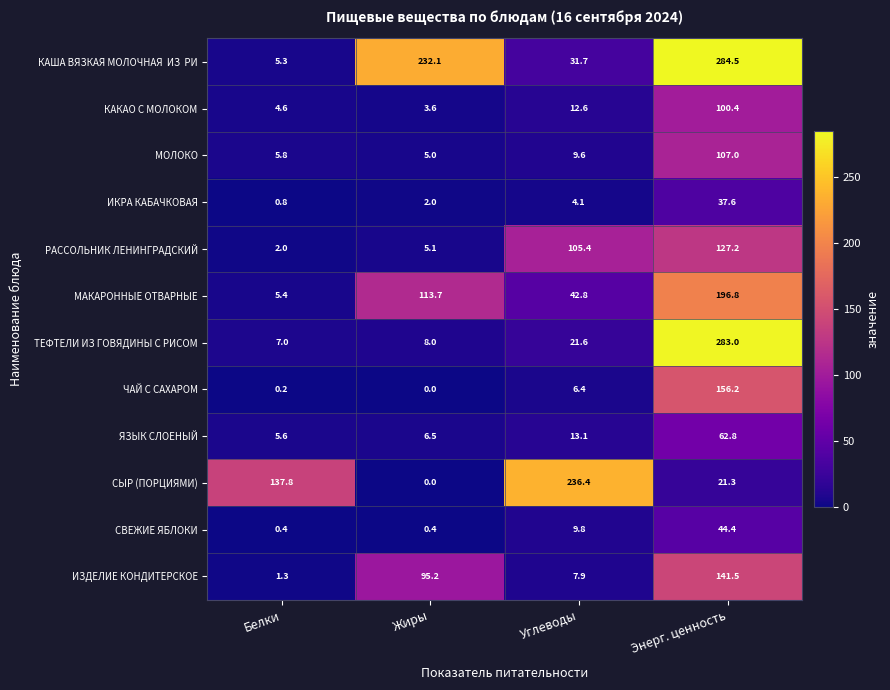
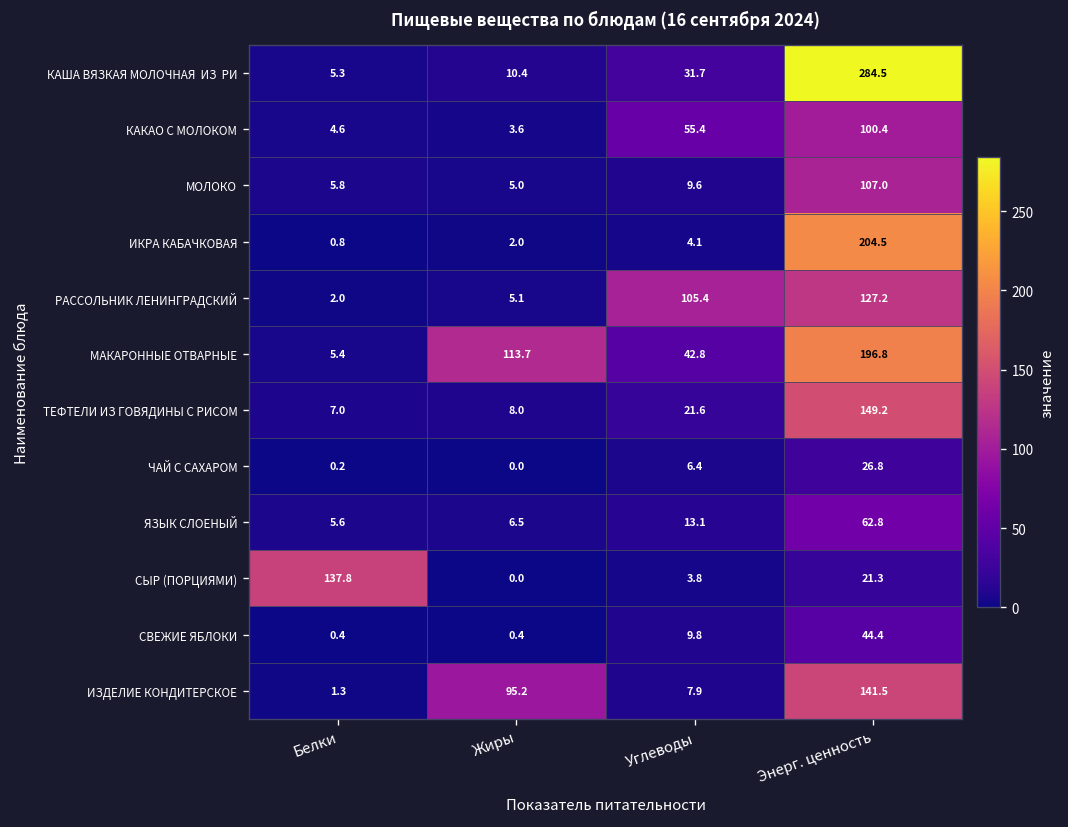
КАША ВЯЗКАЯ МОЛОЧНАЯ ИЗ РИ, Жиры: 232.1 -> 10.4
КАКАО C МОЛОКОМ, Углеводы: 12.6 -> 55.4
ИКРА КАБАЧКОВАЯ, Энерг. ценность: 37.6 -> 204.5
ТЕФТЕЛИ ИЗ ГОВЯДИНЫ С РИСОМ, Энерг. ценность: 283.0 -> 149.2
ЧАЙ С САХАРОМ, Энерг. ценность: 156.2 -> 26.8
СЫР (ПОРЦИЯМИ), Углеводы: 236.4 -> 3.8
